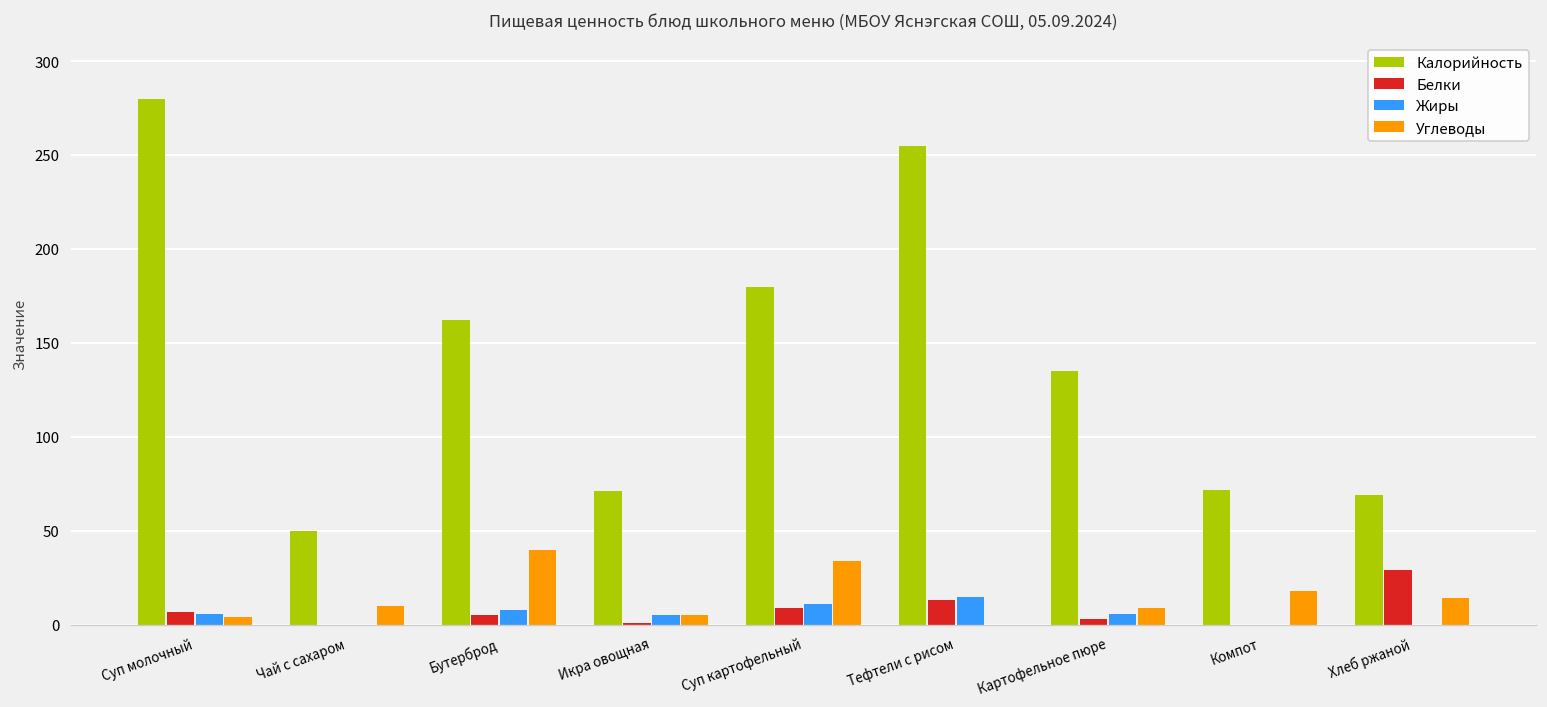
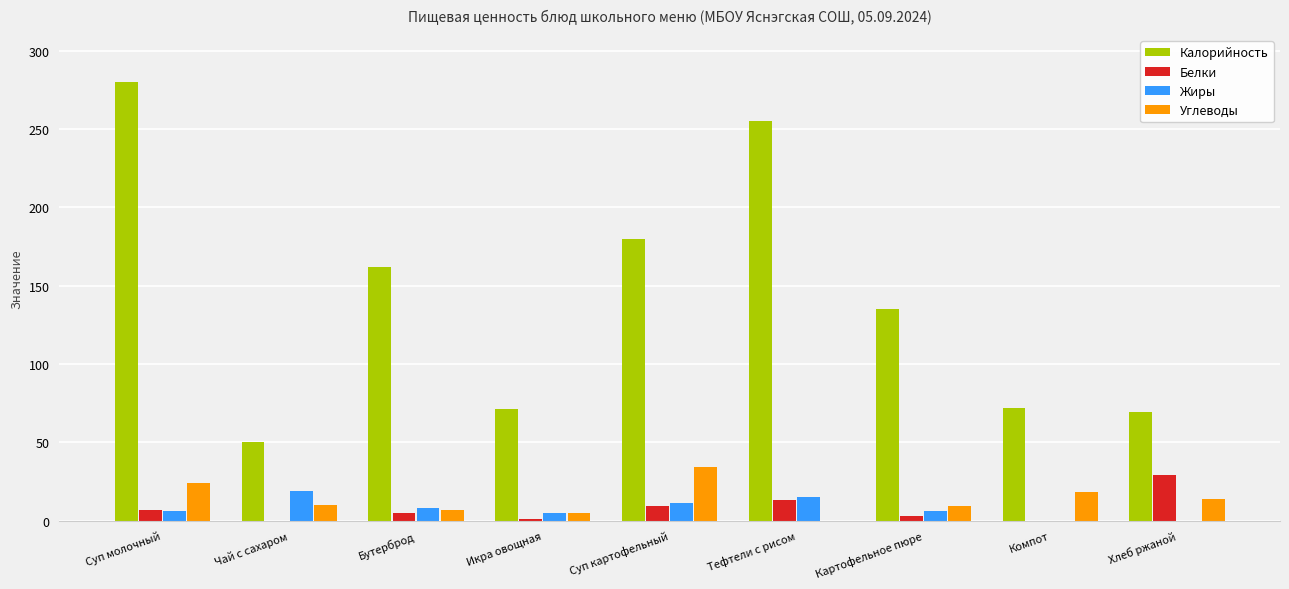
Углеводы, Суп молочный: 4 -> 24
Жиры, Чай с сахаром: 0 -> 19
Углеводы, Бутерброд: 40 -> 7
